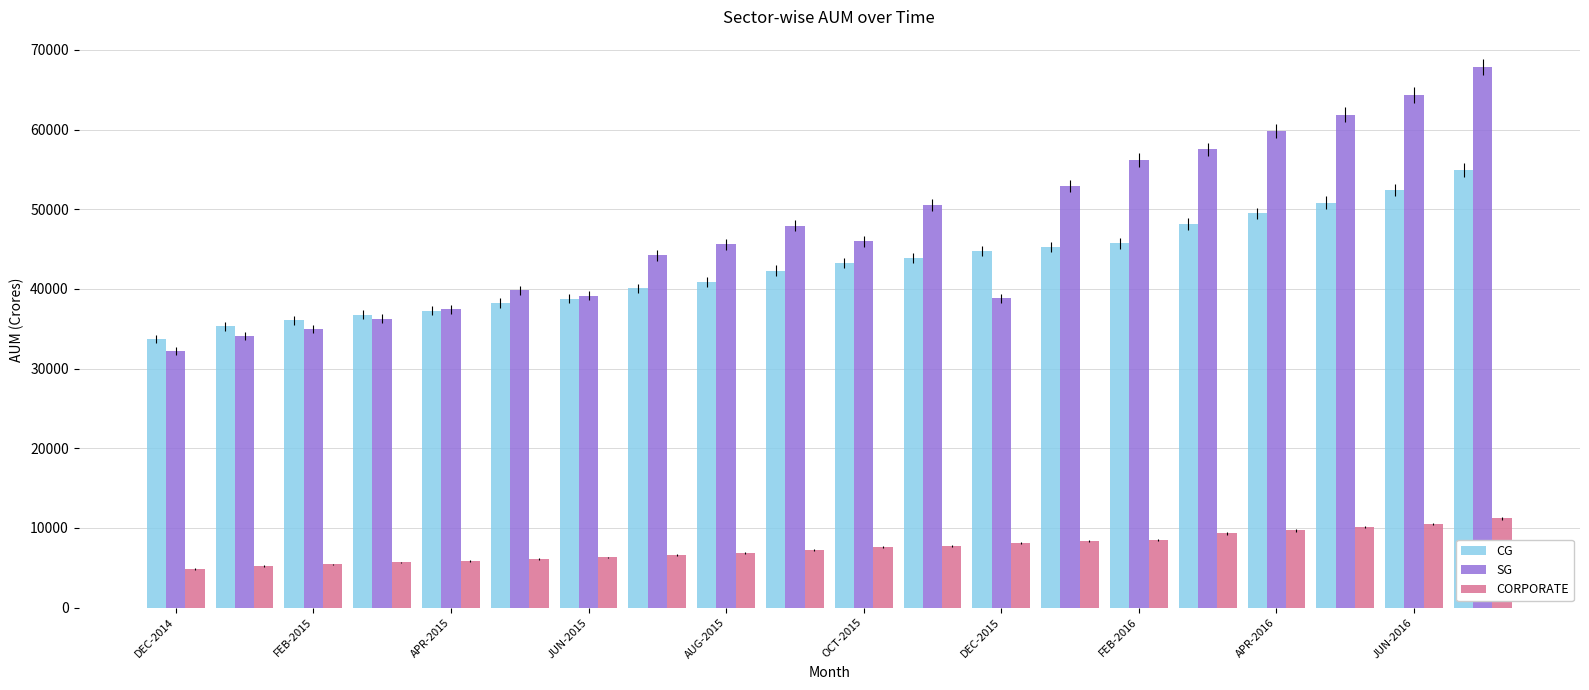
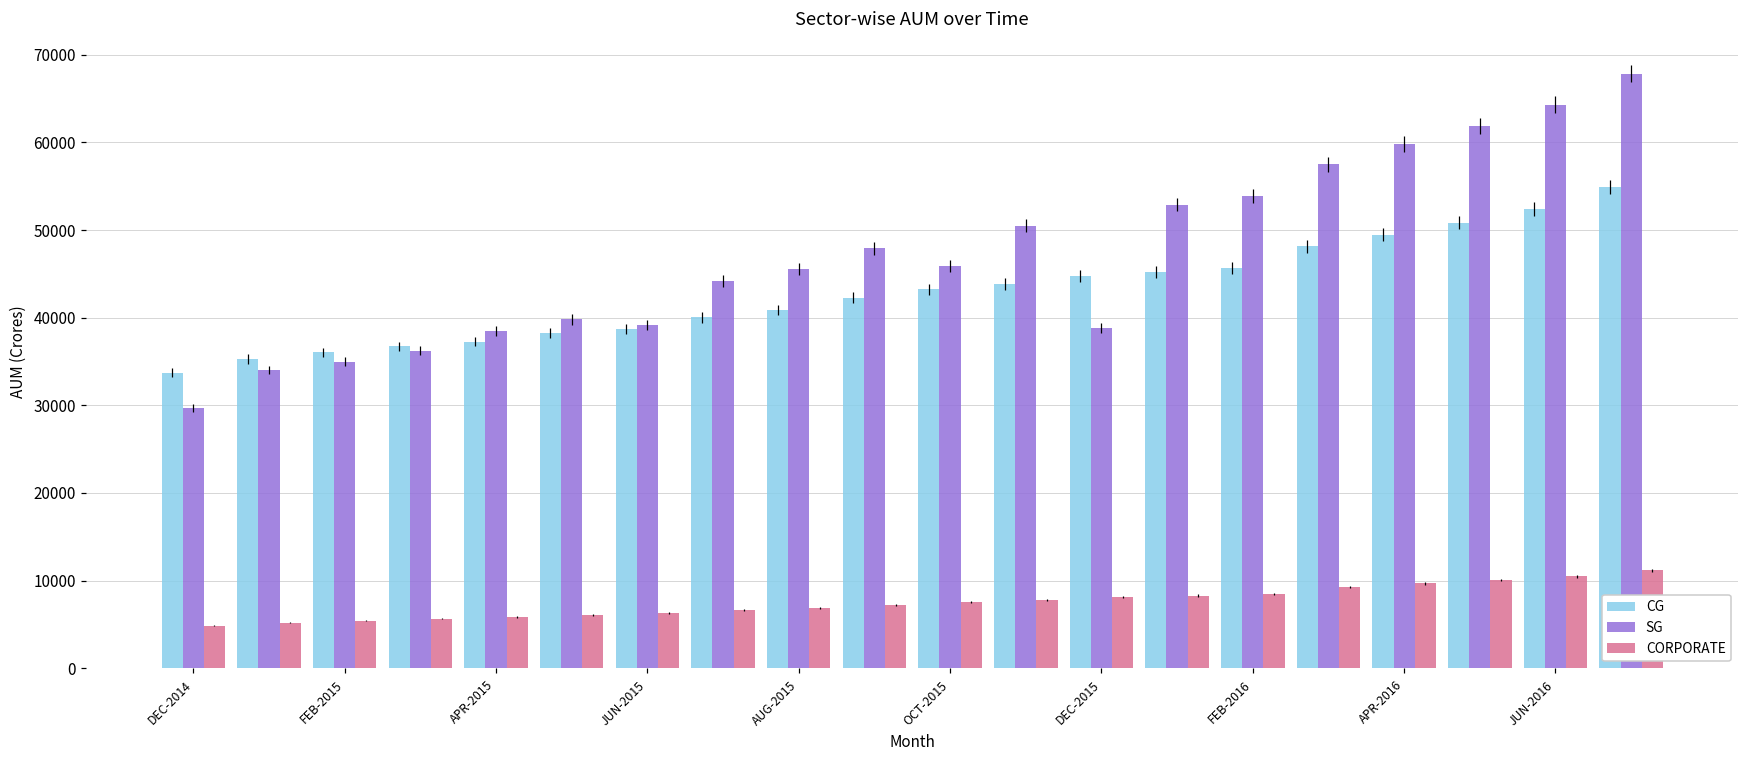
SG, DEC-2014: 32000 -> 30000
SG, APR-2015: 37000 -> 38000
SG, FEB-2016: 56000 -> 54000
